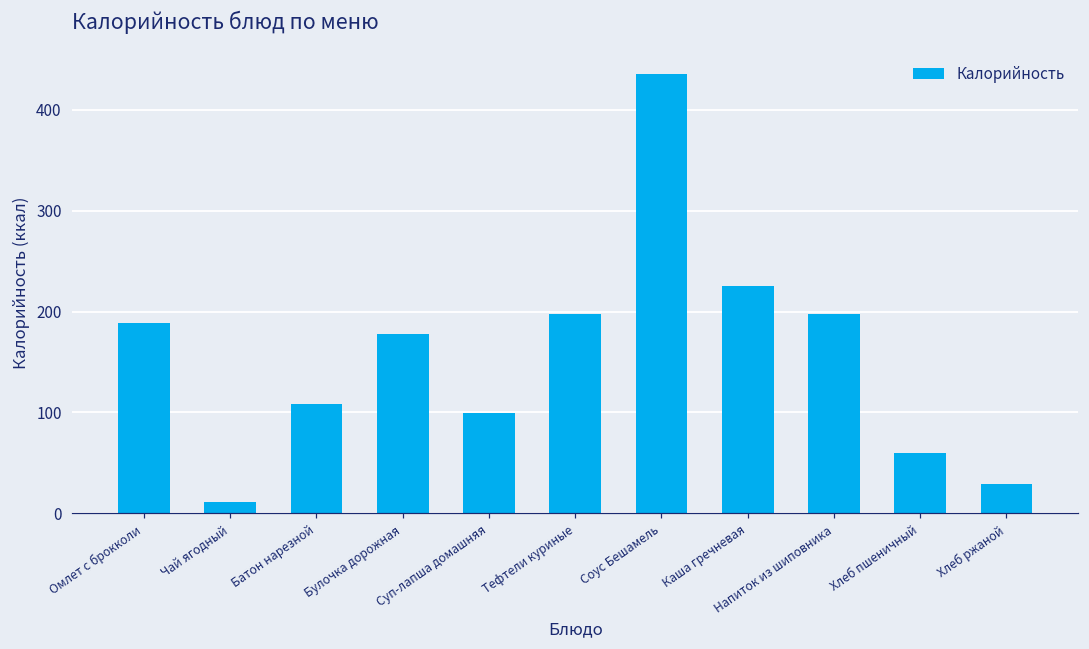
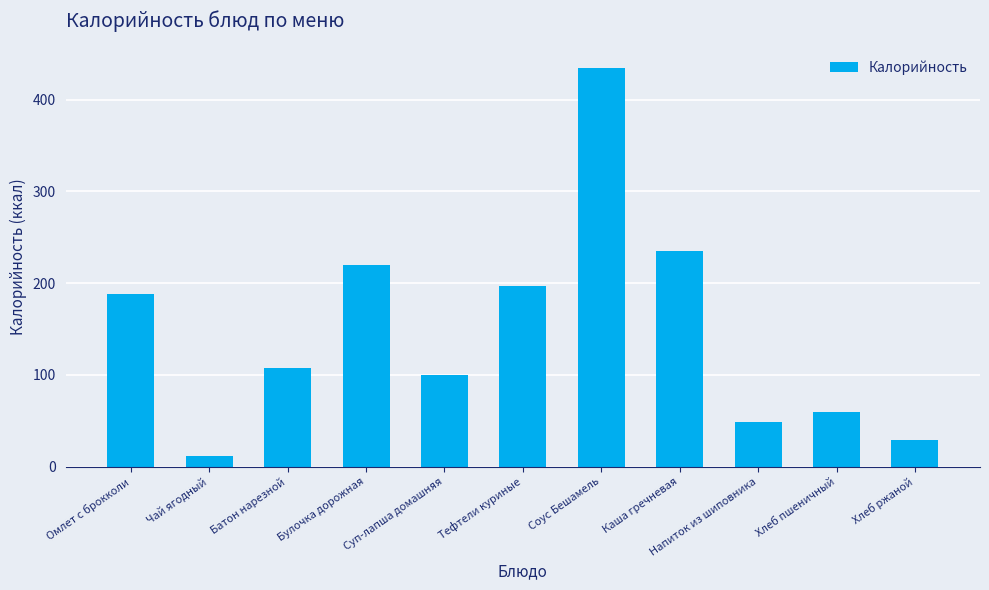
Булочка дорожная: 180 -> 220
Каша гречневая: 230 -> 240
Напиток из шиповника: 200 -> 50
